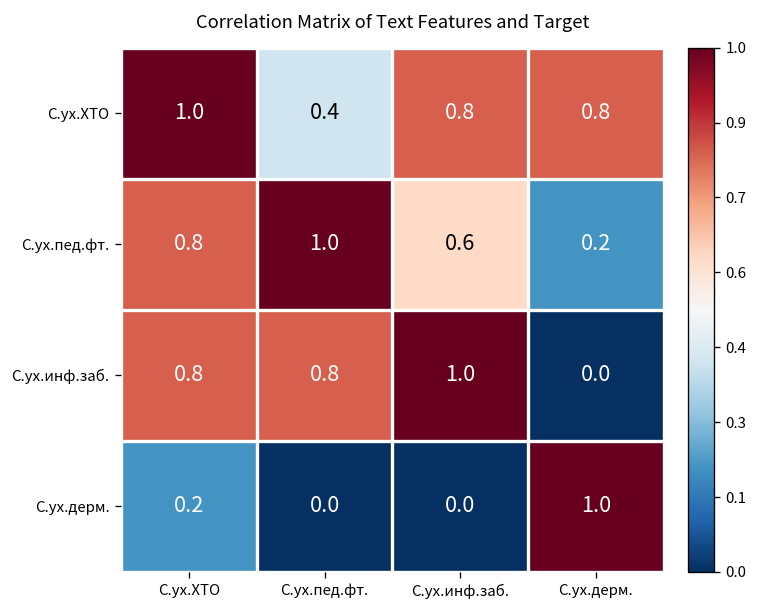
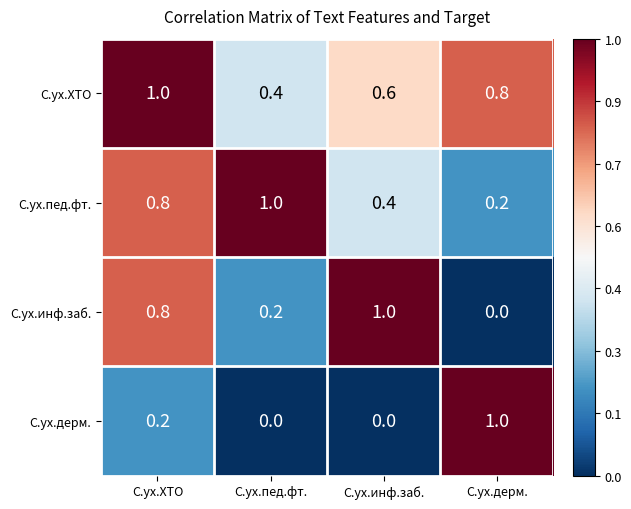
С.ух.ХТО, С.ух.инф.заб.: 0.8 -> 0.6
С.ух.пед.фт., С.ух.инф.заб.: 0.6 -> 0.4
С.ух.инф.заб., С.ух.пед.фт.: 0.8 -> 0.2
